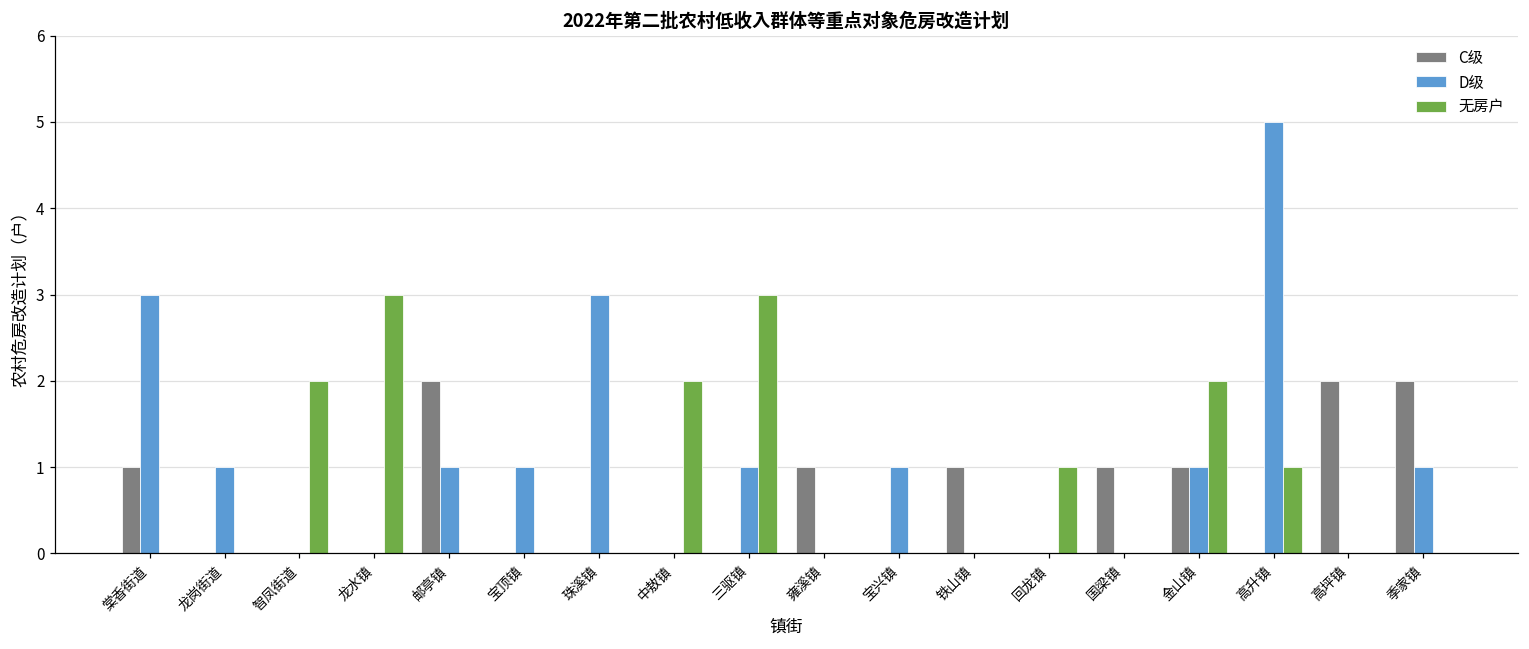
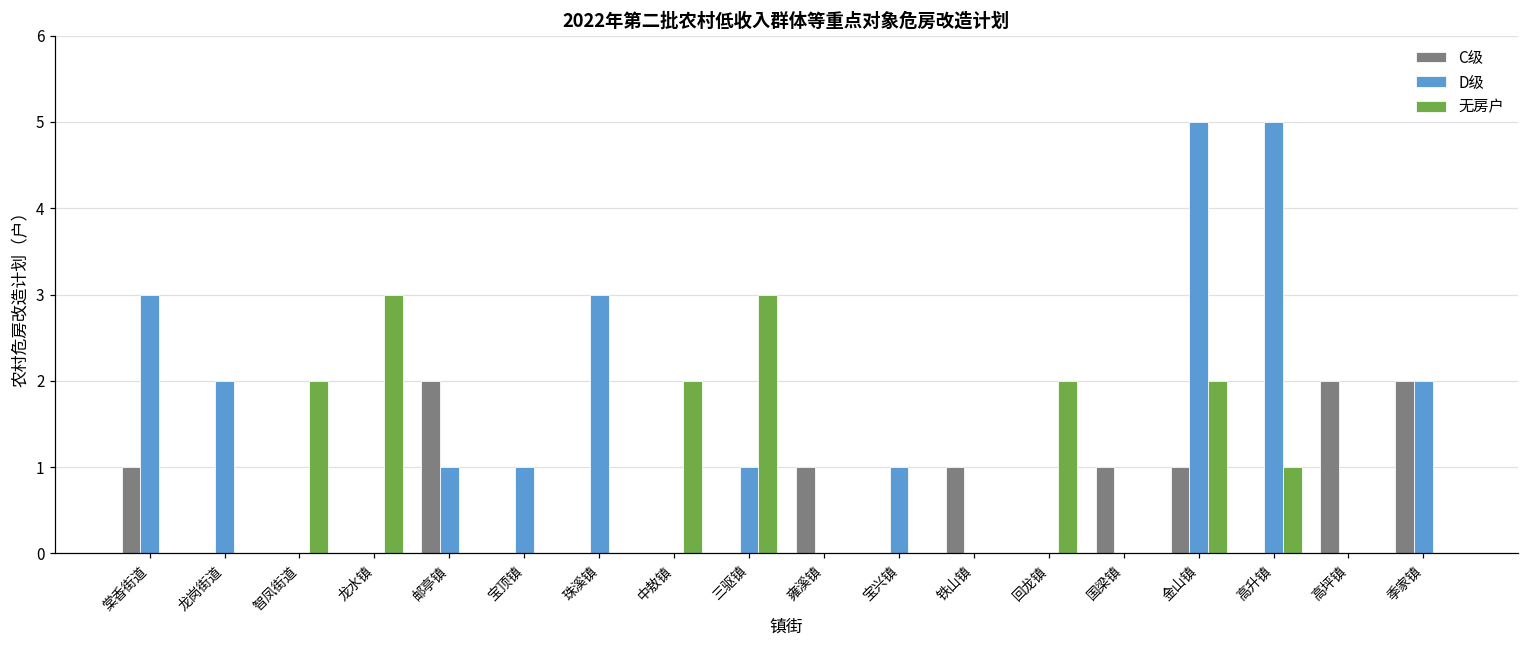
D级, 龙岗街道: 1 -> 2
无房户, 回龙镇: 1 -> 2
D级, 金山镇: 1 -> 5
D级, 季家镇: 1 -> 2
